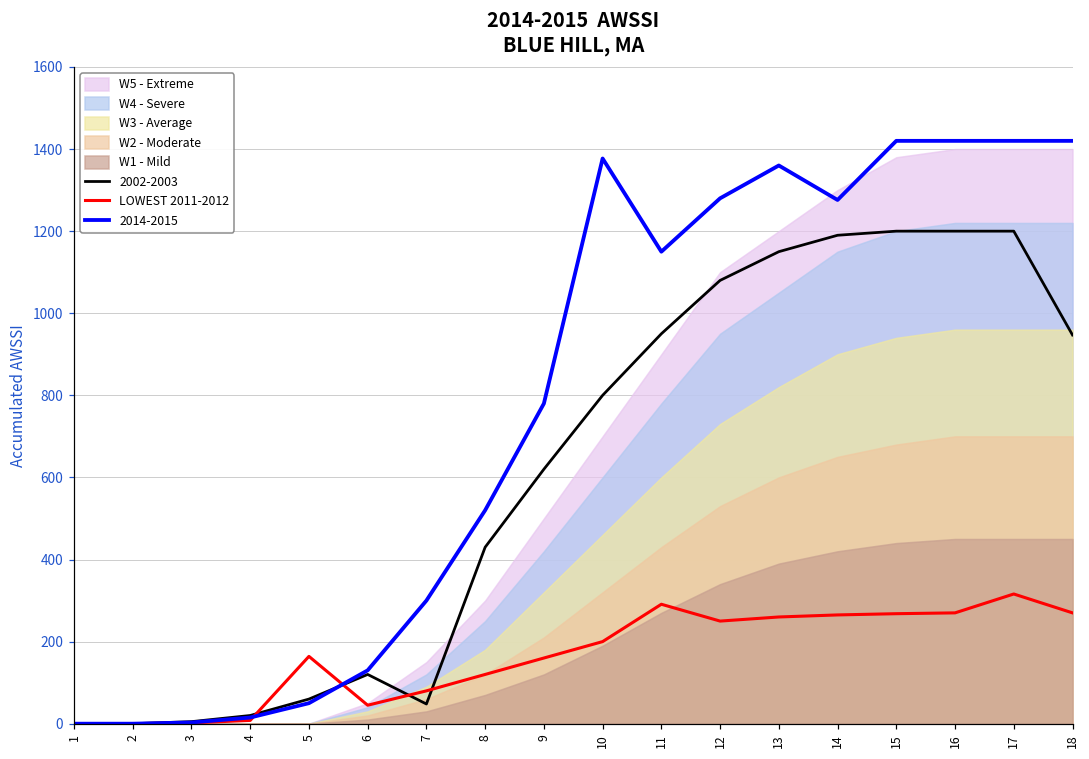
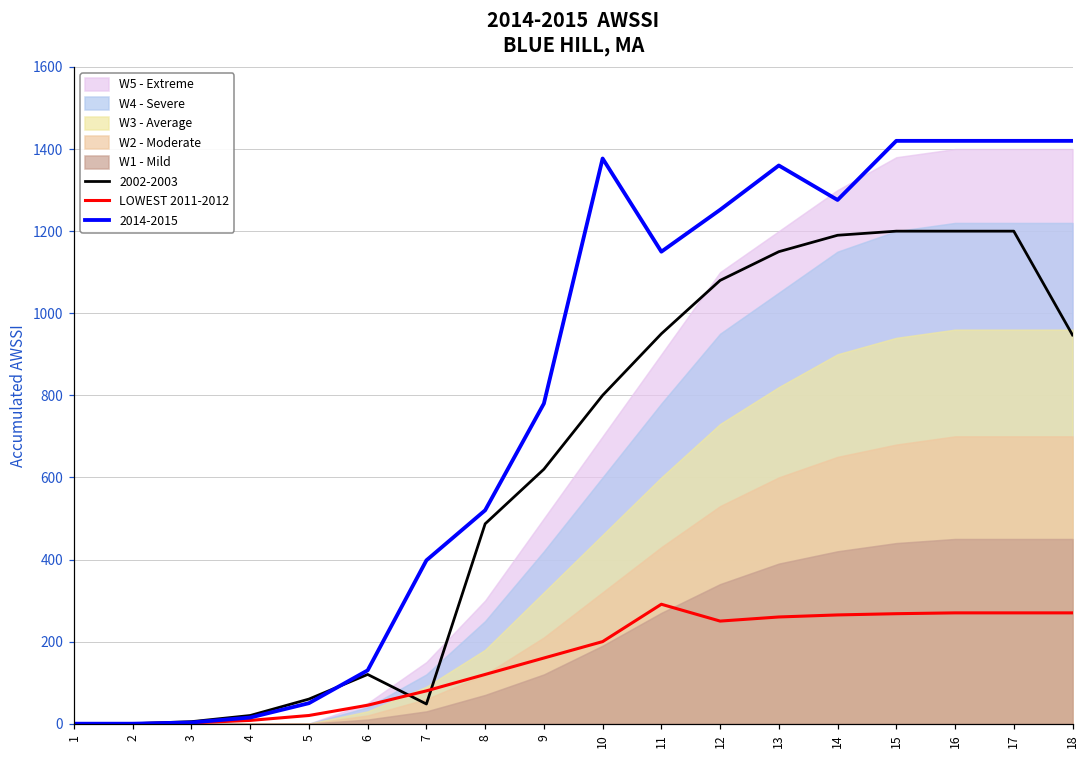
LOWEST 2011-2012, 5: 160 -> 20
2014-2015, 7: 300 -> 400
2002-2003, 8: 430 -> 490
2014-2015, 12: 1280 -> 1250
LOWEST 2011-2012, 17: 320 -> 270
